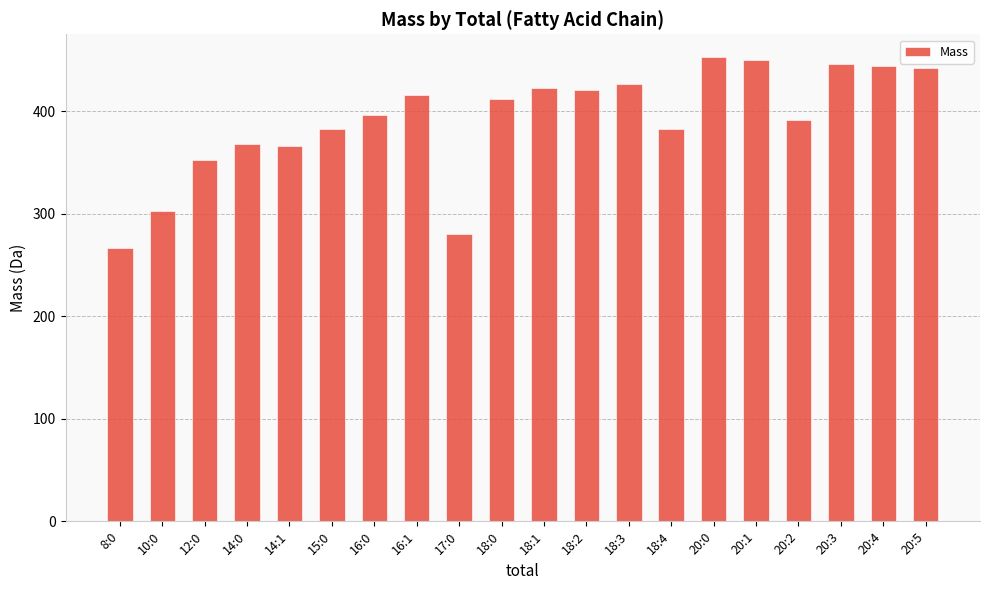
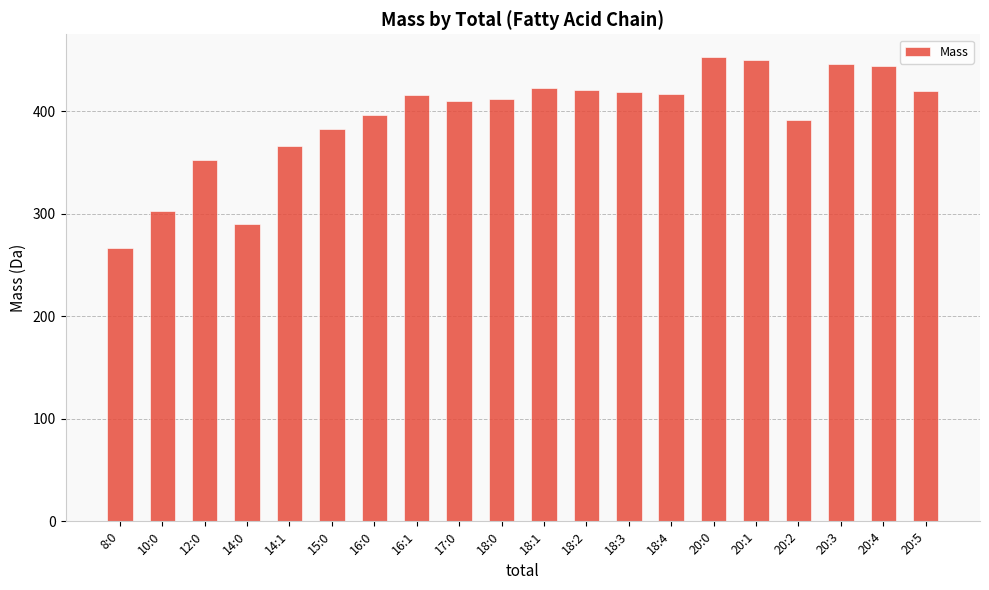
14:0: 368 -> 290
17:0: 281 -> 410
18:3: 426 -> 418
18:4: 382 -> 416
20:5: 442 -> 419
